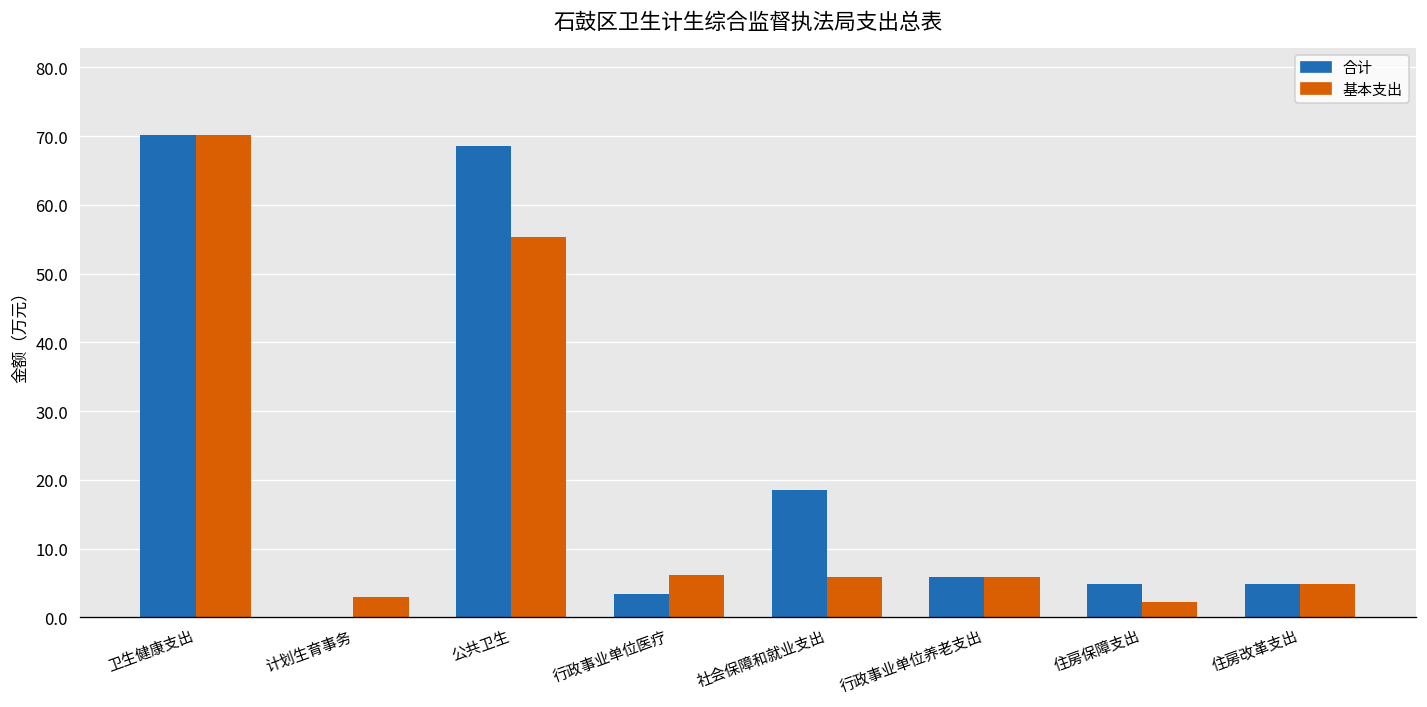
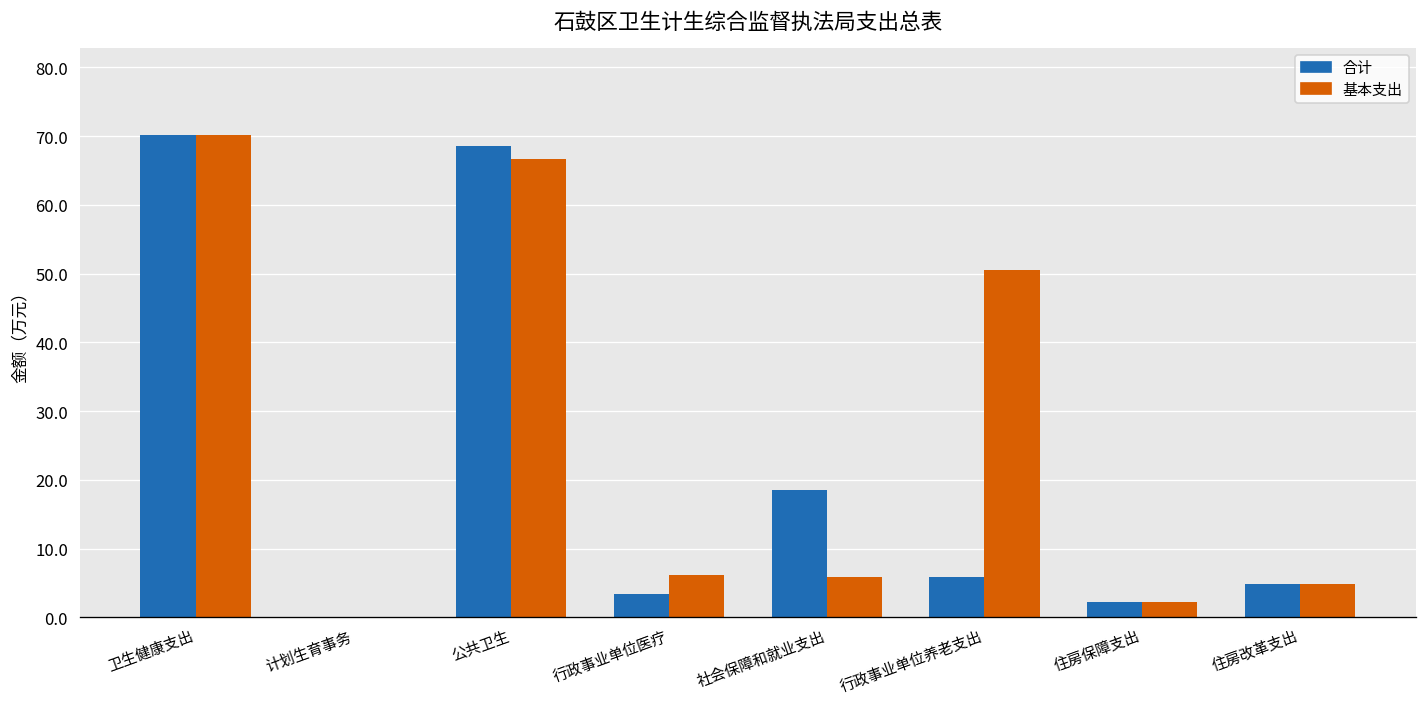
基本支出, 计划生育事务: 3 -> 0
基本支出, 公共卫生: 55 -> 67
基本支出, 行政事业单位养老支出: 6 -> 51
合计, 住房保障支出: 5 -> 2
